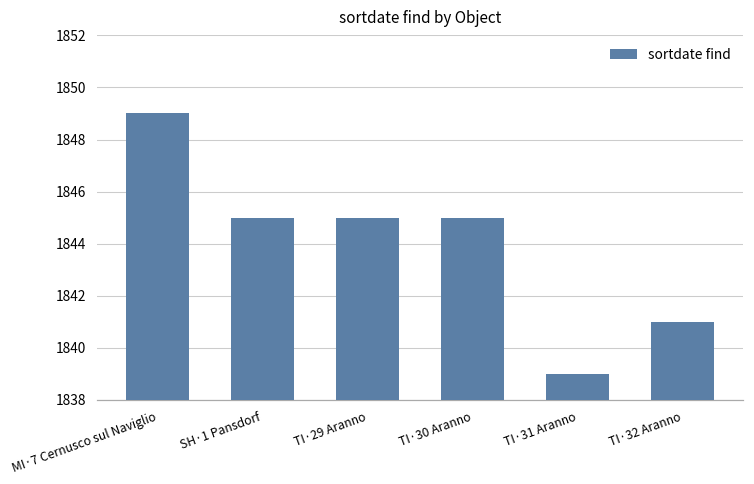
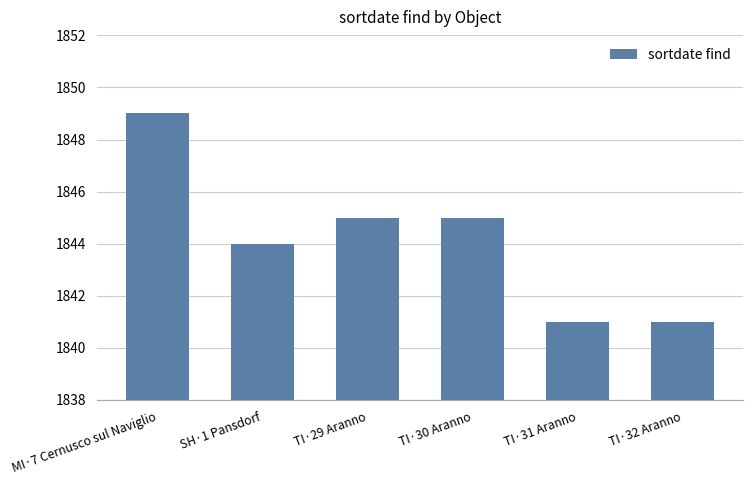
SH·1 Pansdorf: 1845 -> 1844
TI·31 Aranno: 1839 -> 1841
